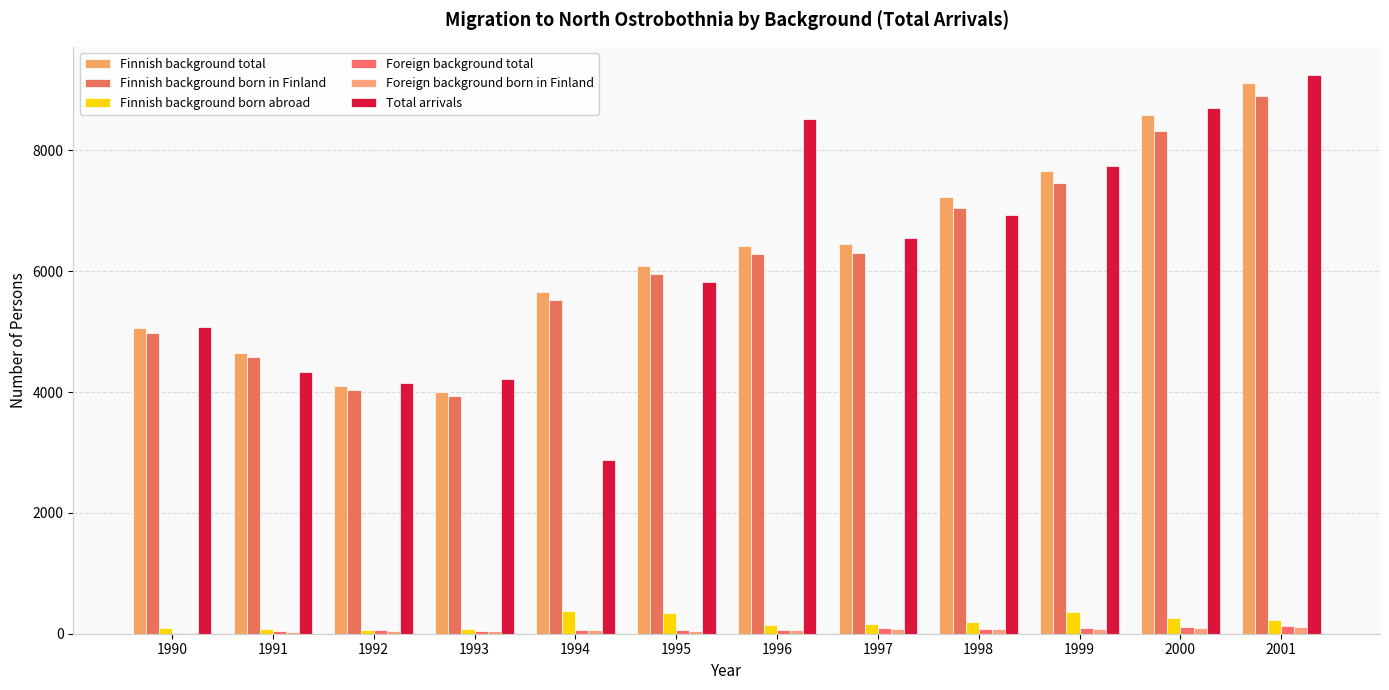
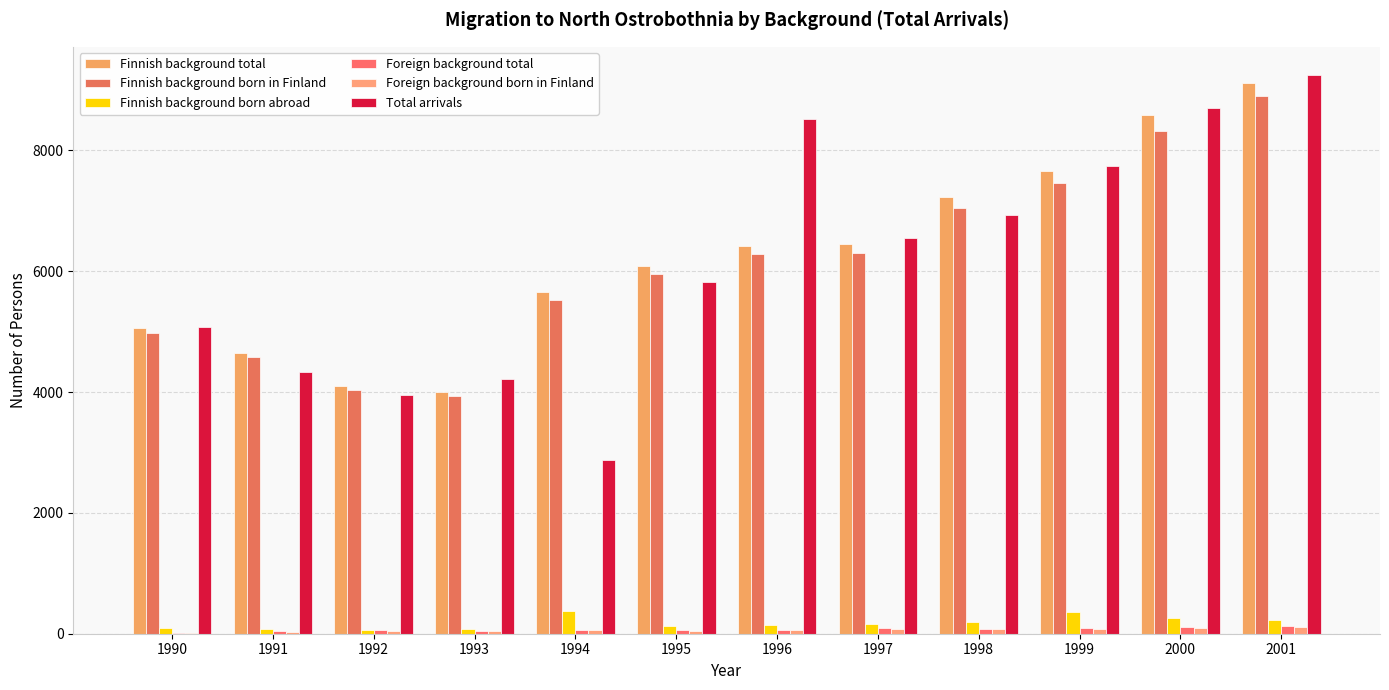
Total arrivals, 1992: 4200 -> 4000
Finnish background born abroad, 1995: 300 -> 100
